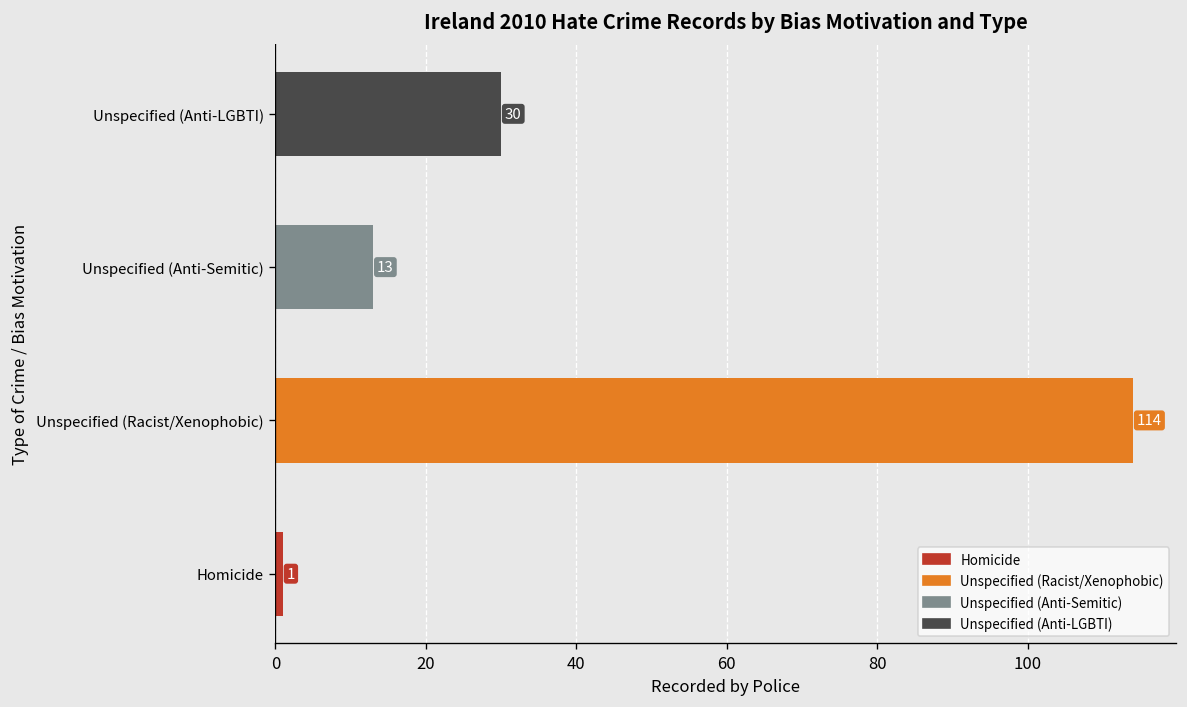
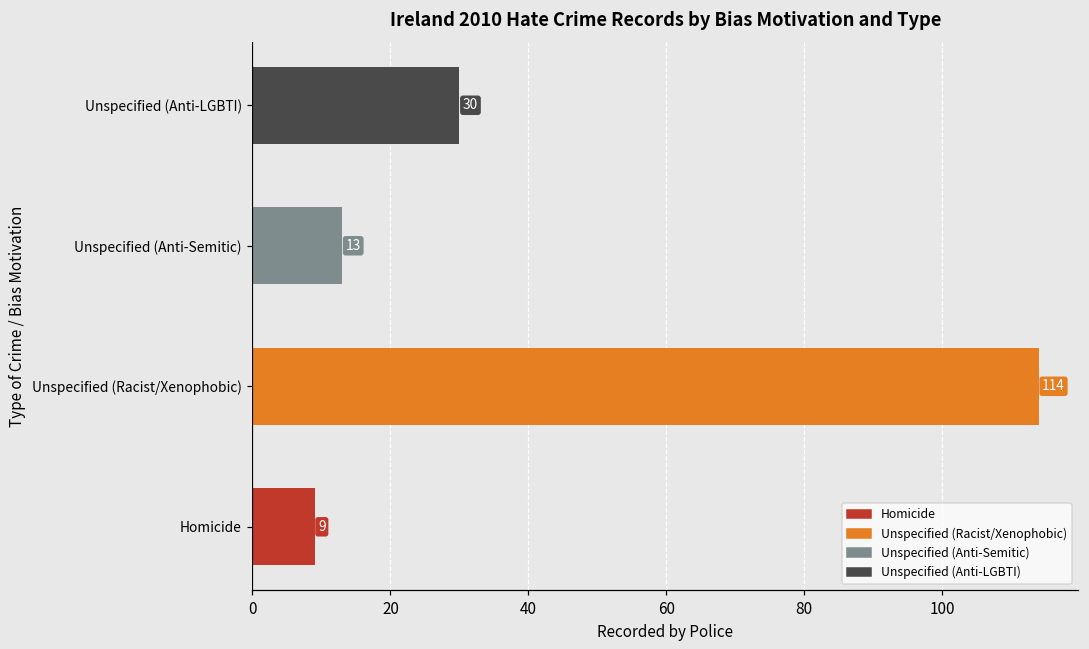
Homicide: 1 -> 9
